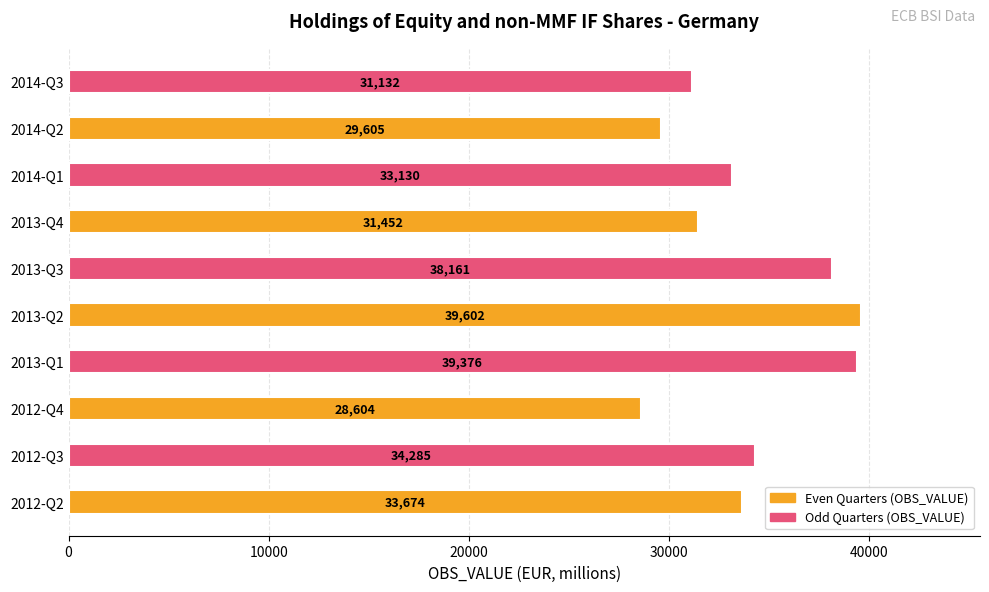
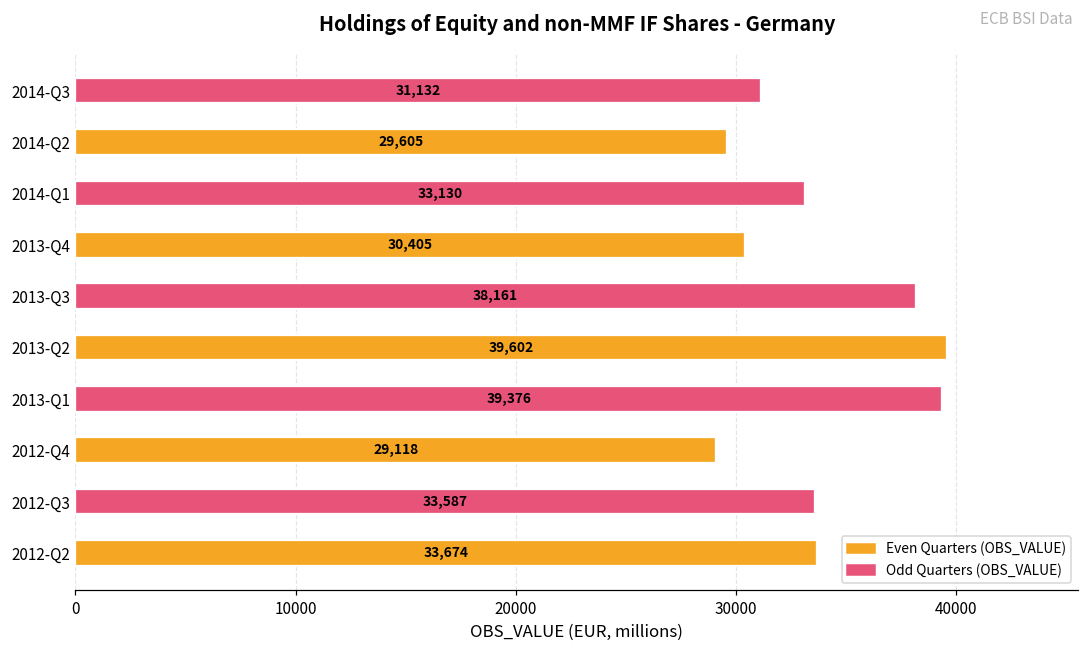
2013-Q4: 31,452 -> 30,405
2012-Q4: 28,604 -> 29,118
2012-Q3: 34,285 -> 33,587
